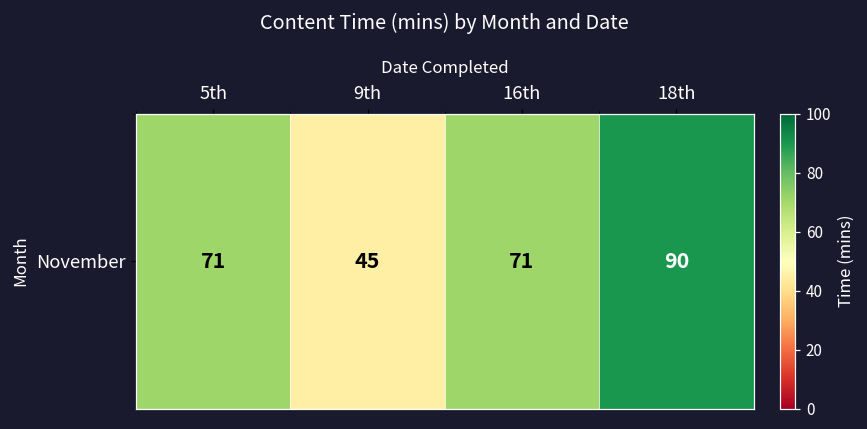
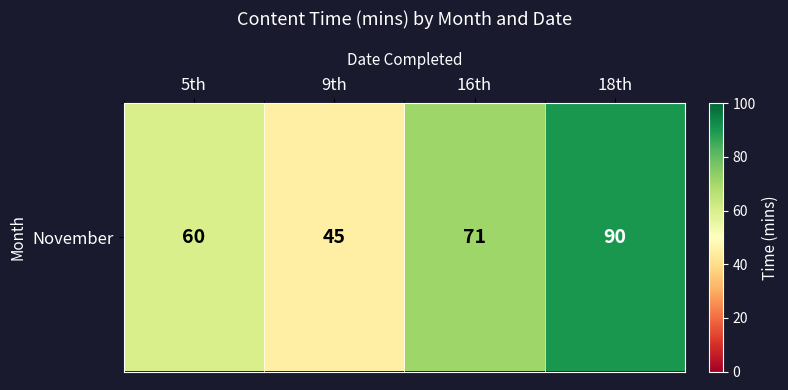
November, 5th: 71 -> 60
